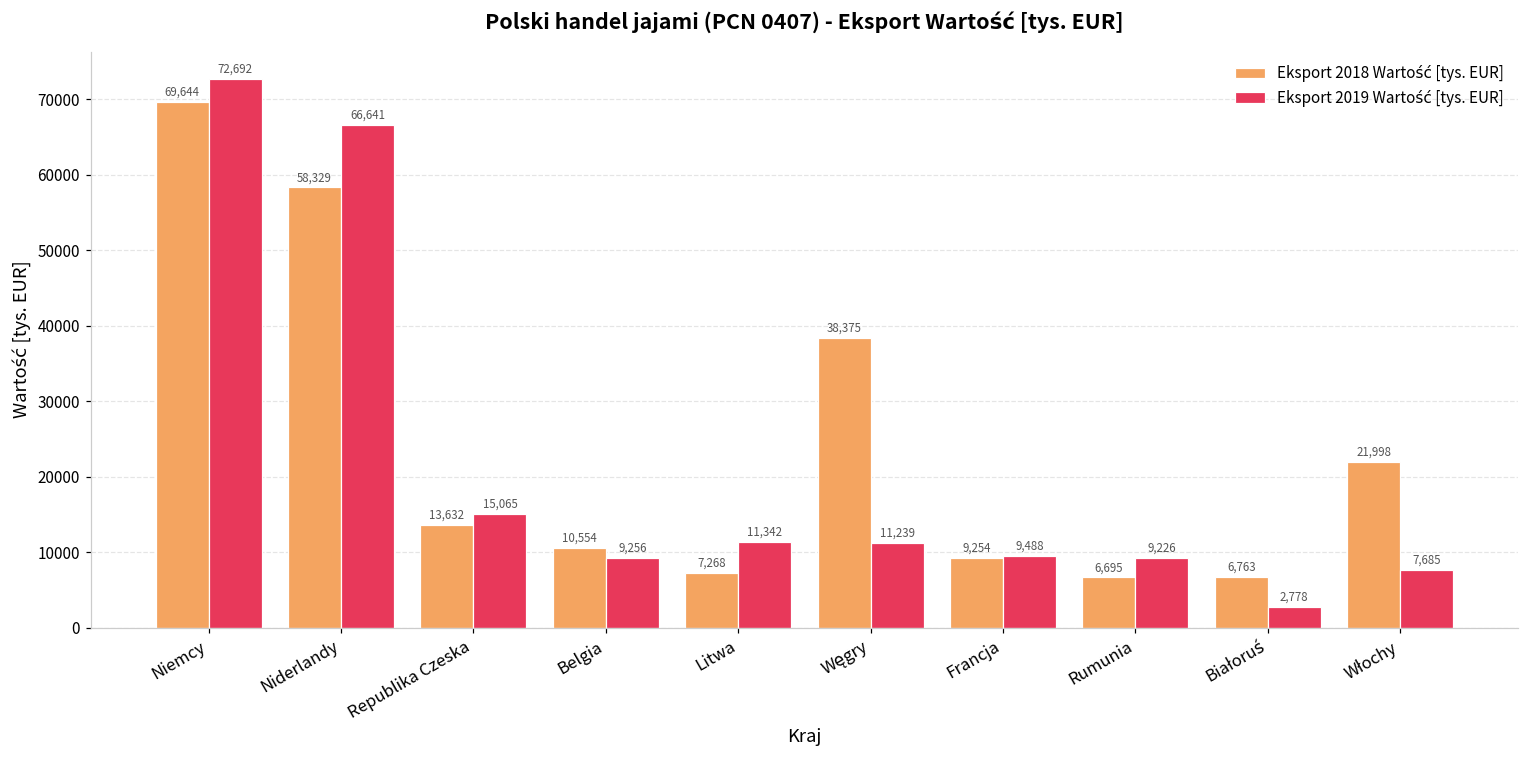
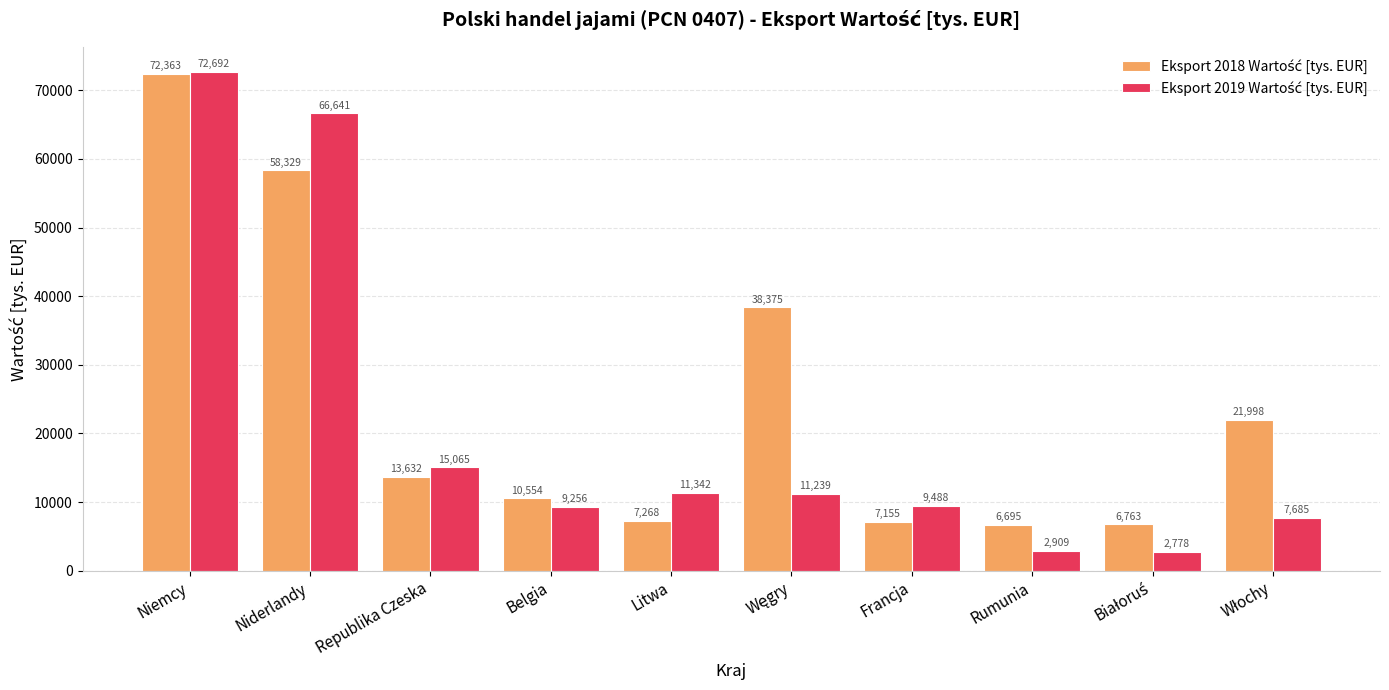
Eksport 2018 Wartość [tys. EUR], Niemcy: 69,644 -> 72,363
Eksport 2018 Wartość [tys. EUR], Francja: 9,254 -> 7,155
Eksport 2019 Wartość [tys. EUR], Rumunia: 9,226 -> 2,909
